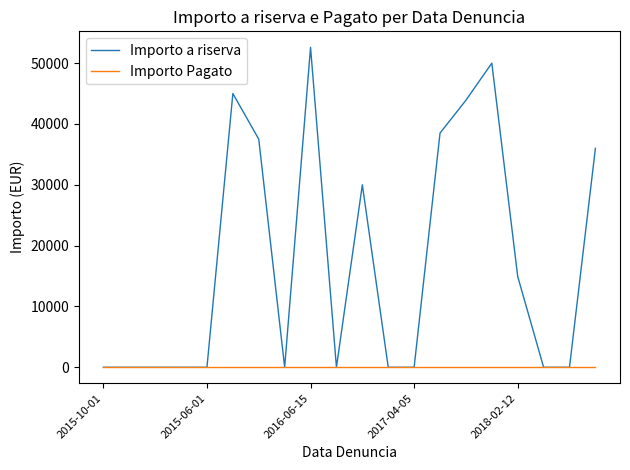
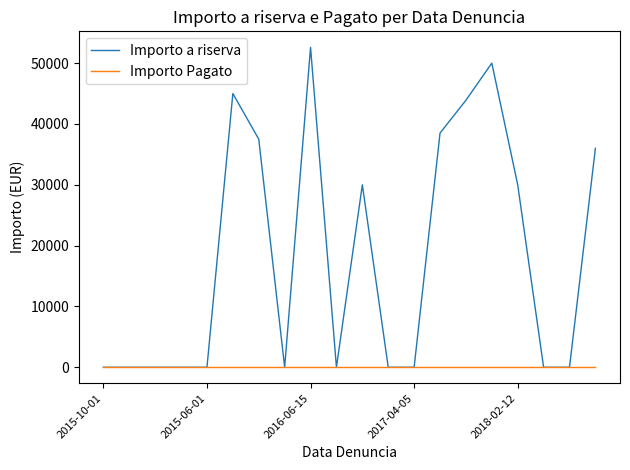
Importo a riserva, 2018-02-12: 15000 -> 30000
